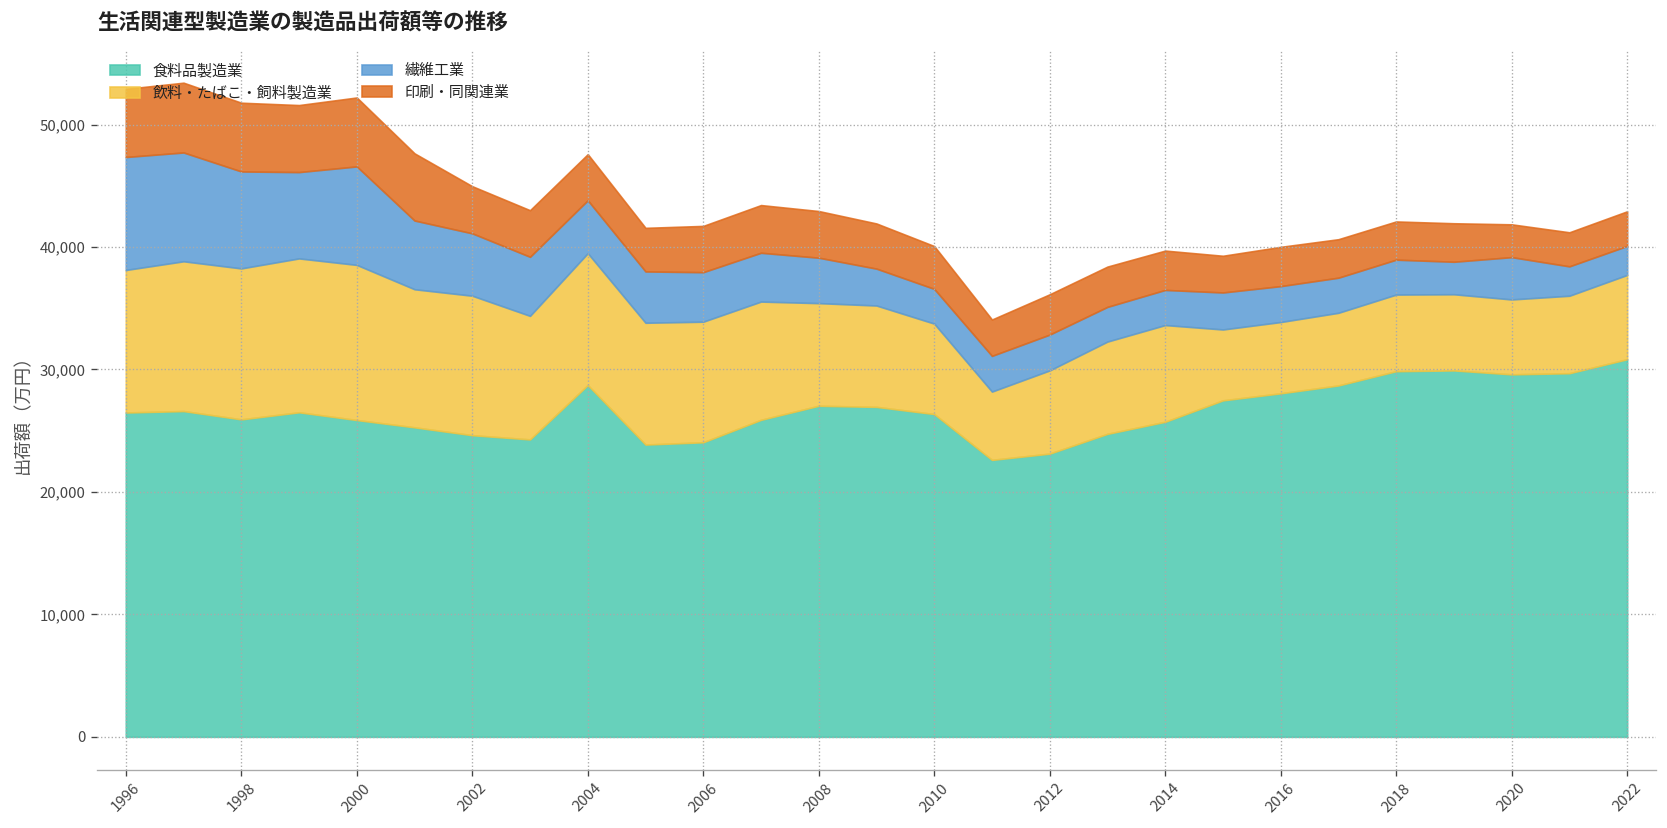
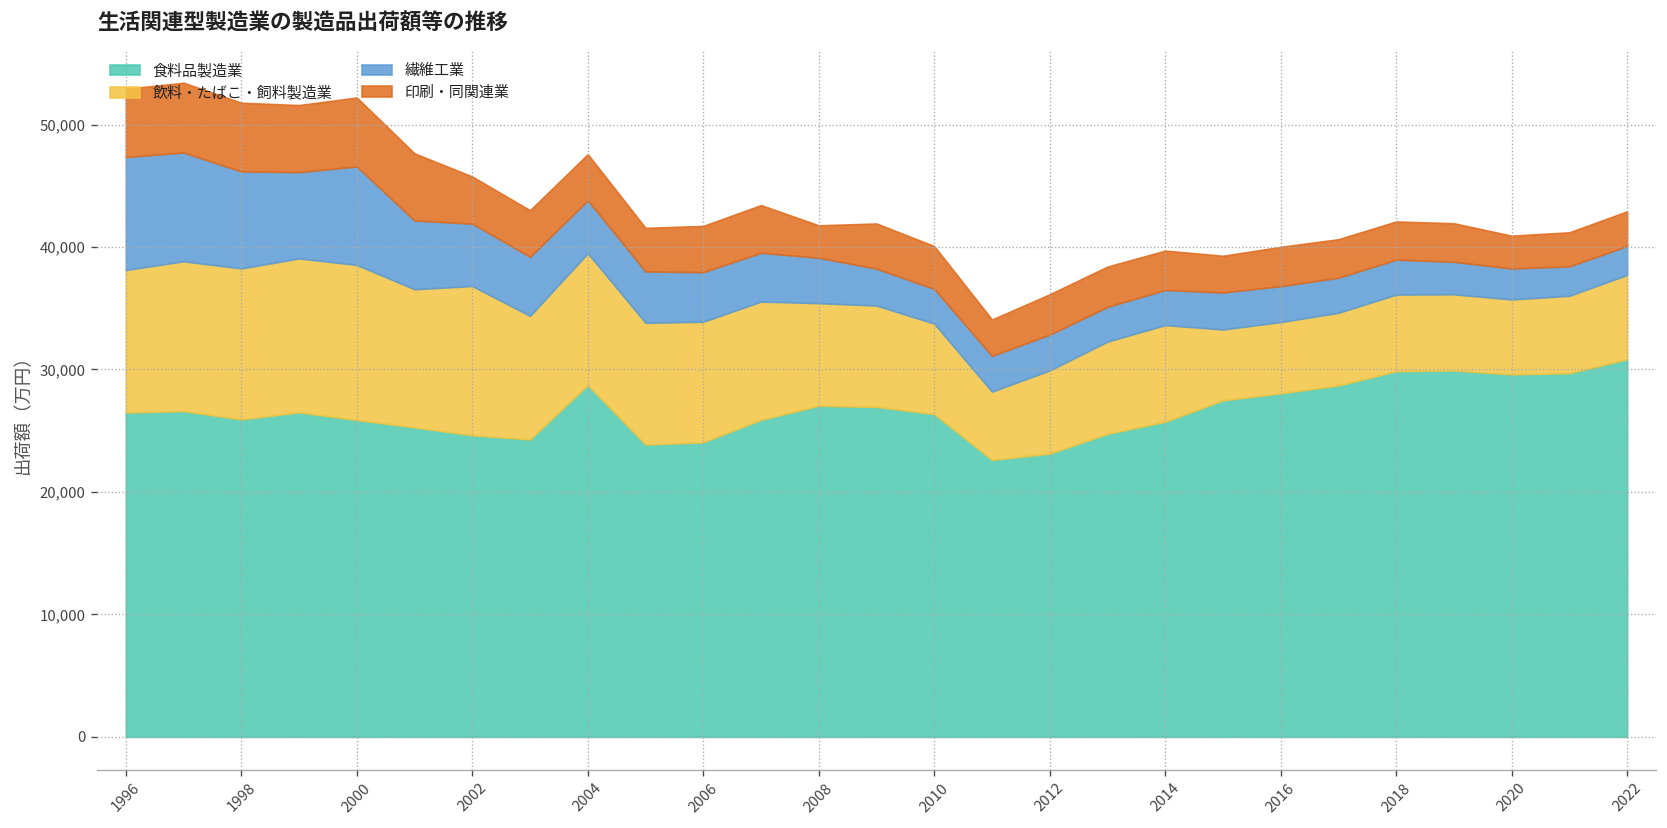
飲料・たばこ・飼料製造業, 2002: 11,400 -> 12,200
印刷・同関連業, 2008: 3,800 -> 2,600
繊維工業, 2020: 3,500 -> 2,500
